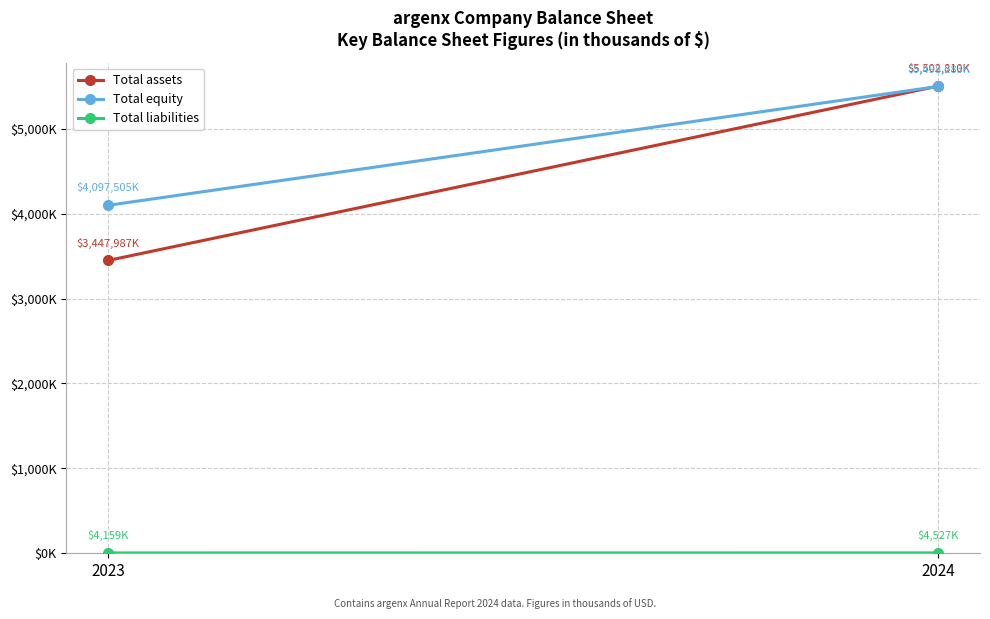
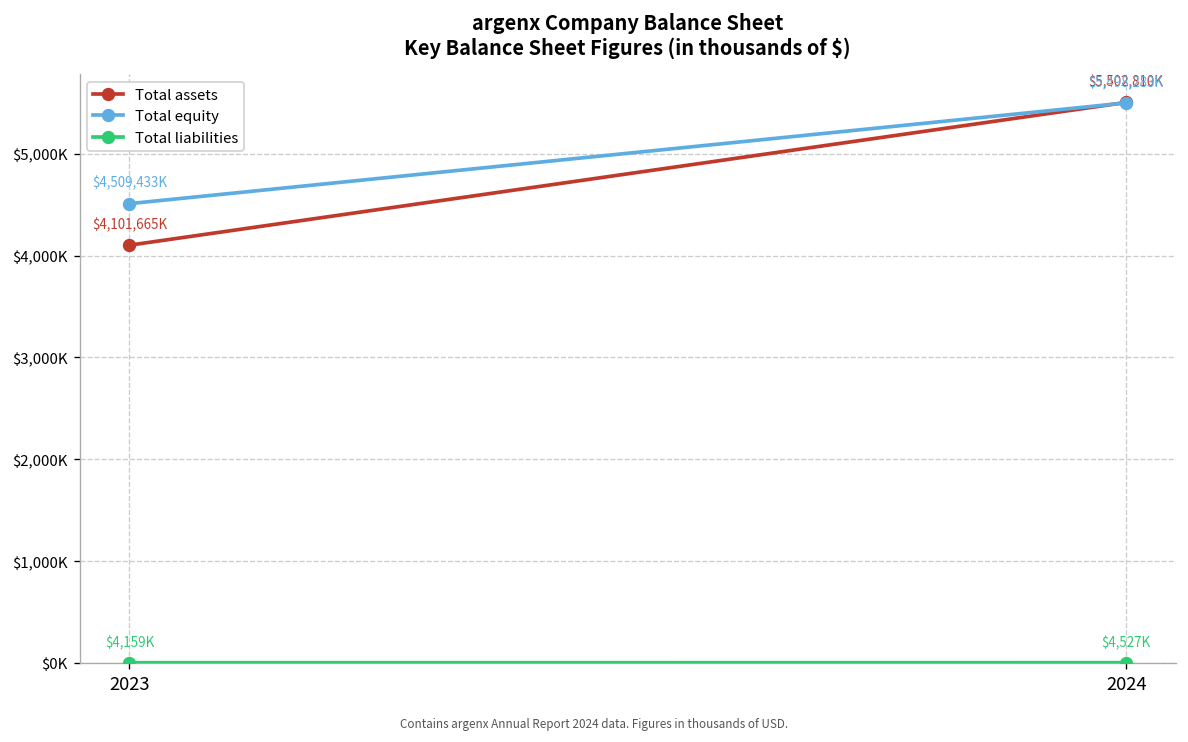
Total assets, 2023: $3,447,987K -> $4,101,665K
Total equity, 2023: $4,097,505K -> $4,509,433K
